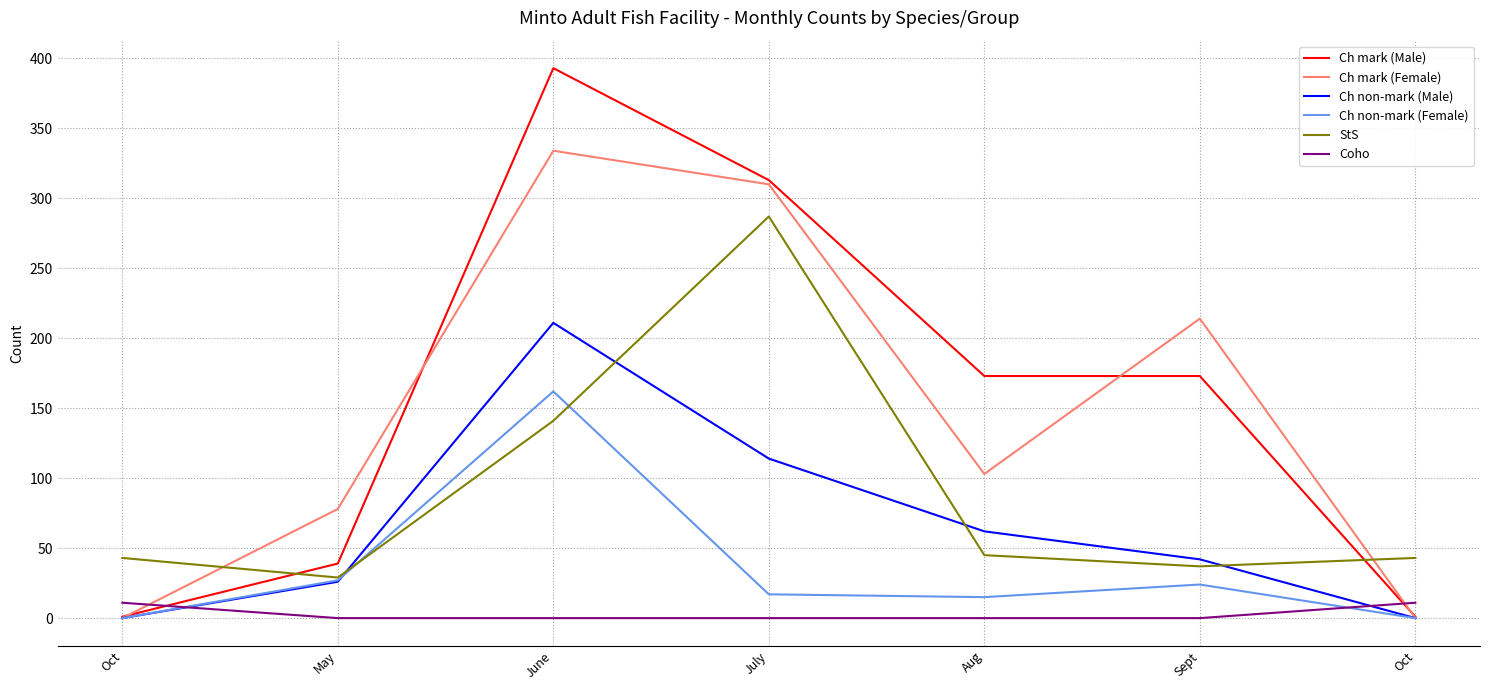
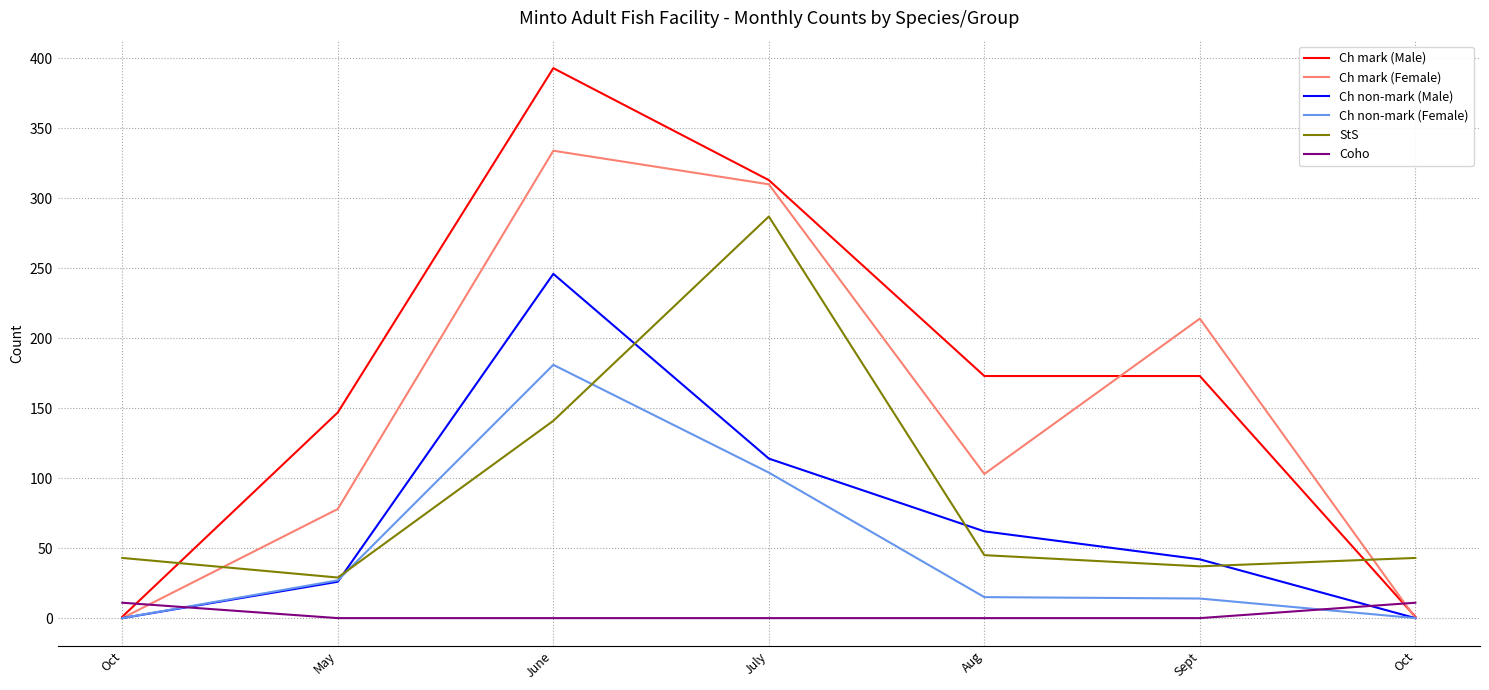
Ch mark (Male), May: 39 -> 147
Ch non-mark (Male), June: 211 -> 246
Ch non-mark (Female), June: 162 -> 181
Ch non-mark (Female), July: 17 -> 104
Ch non-mark (Female), Sept: 24 -> 14
